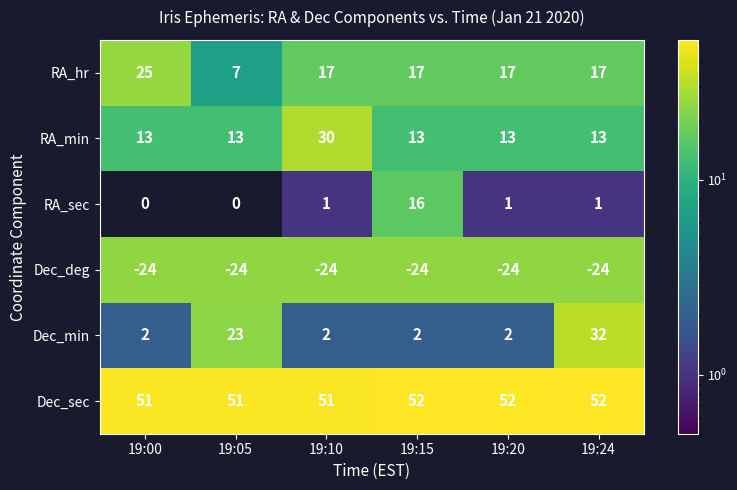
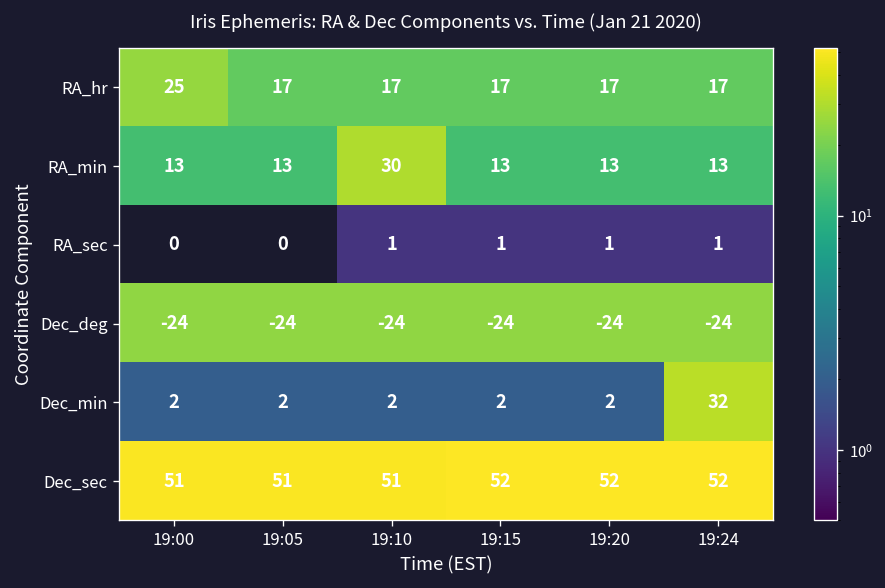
RA_hr, 19:05: 7 -> 17
RA_sec, 19:15: 16 -> 1
Dec_min, 19:05: 23 -> 2
